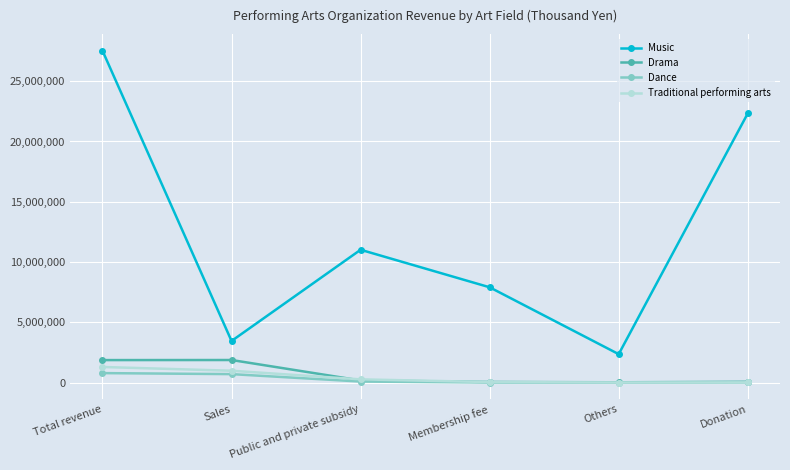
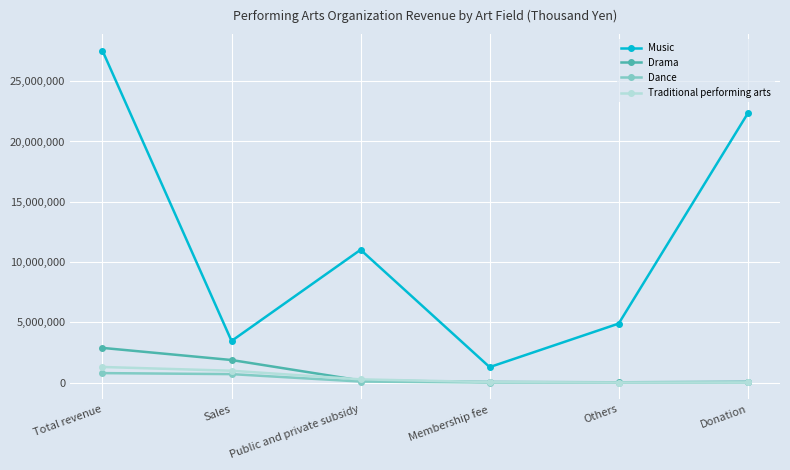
Drama, Total revenue: 1,900,000 -> 2,900,000
Music, Membership fee: 7,900,000 -> 1,300,000
Music, Others: 2,400,000 -> 4,900,000
